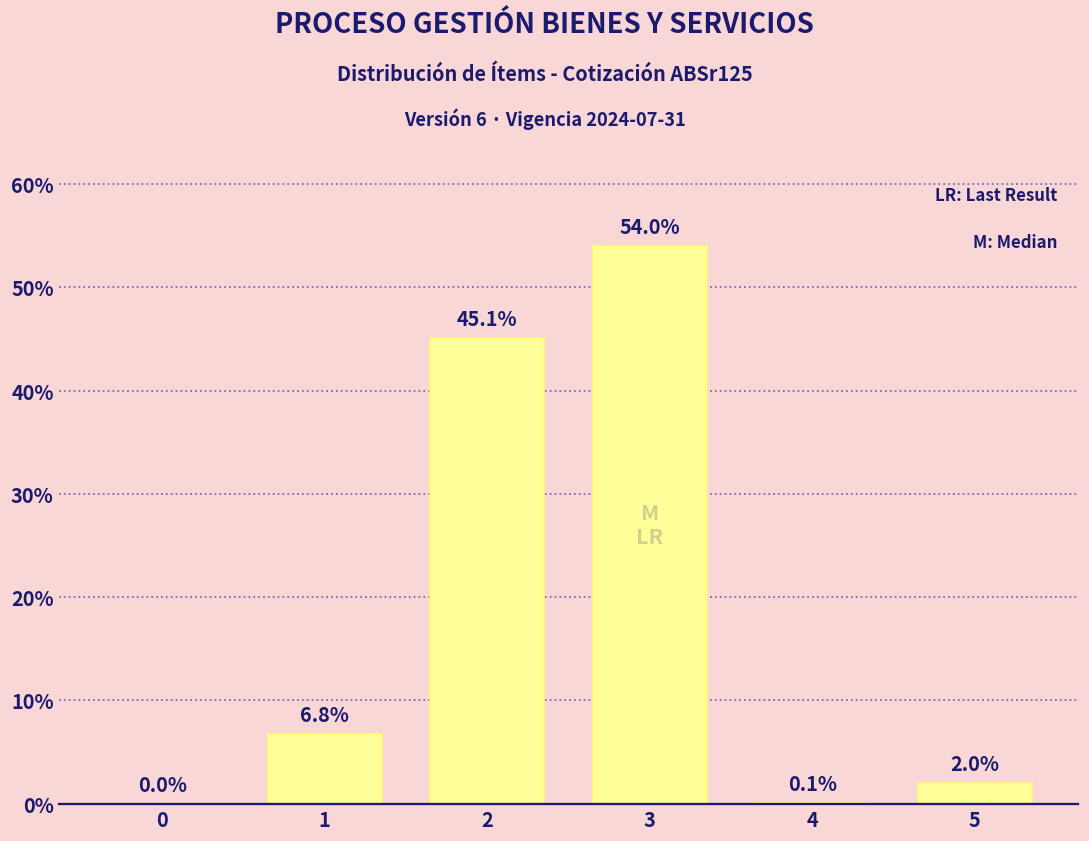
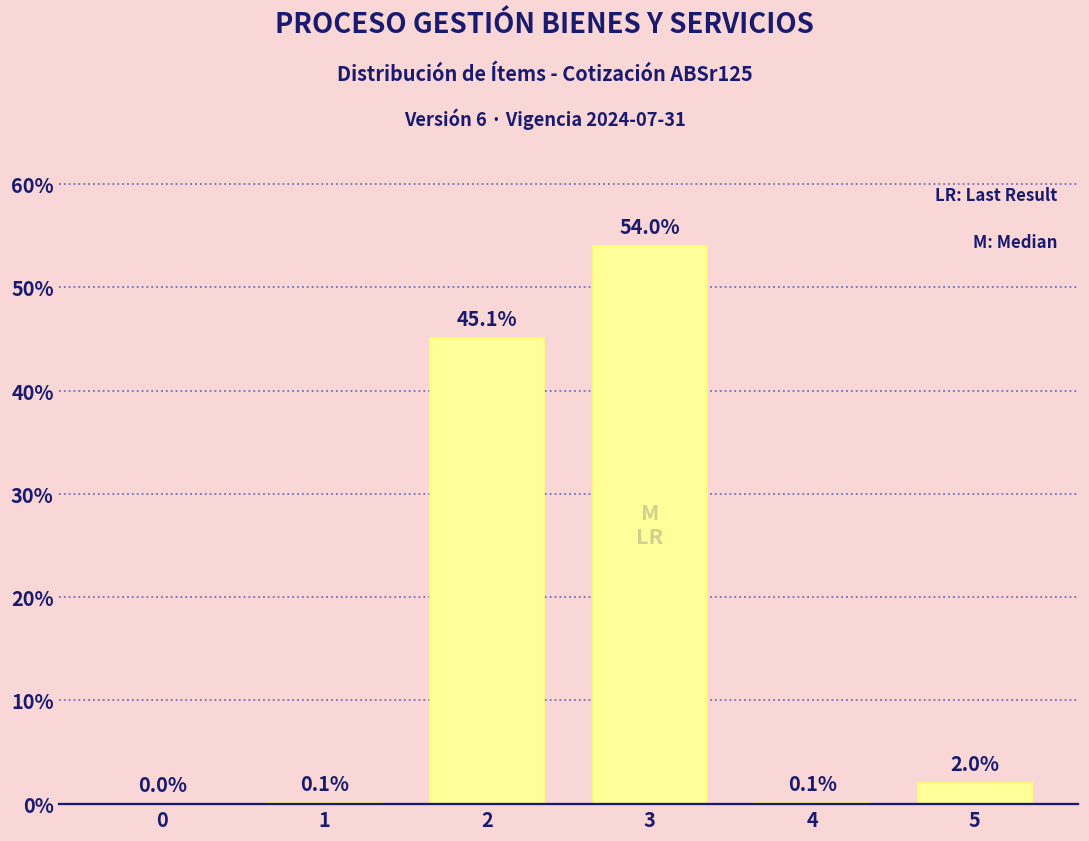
1: 6.8% -> 0.1%
